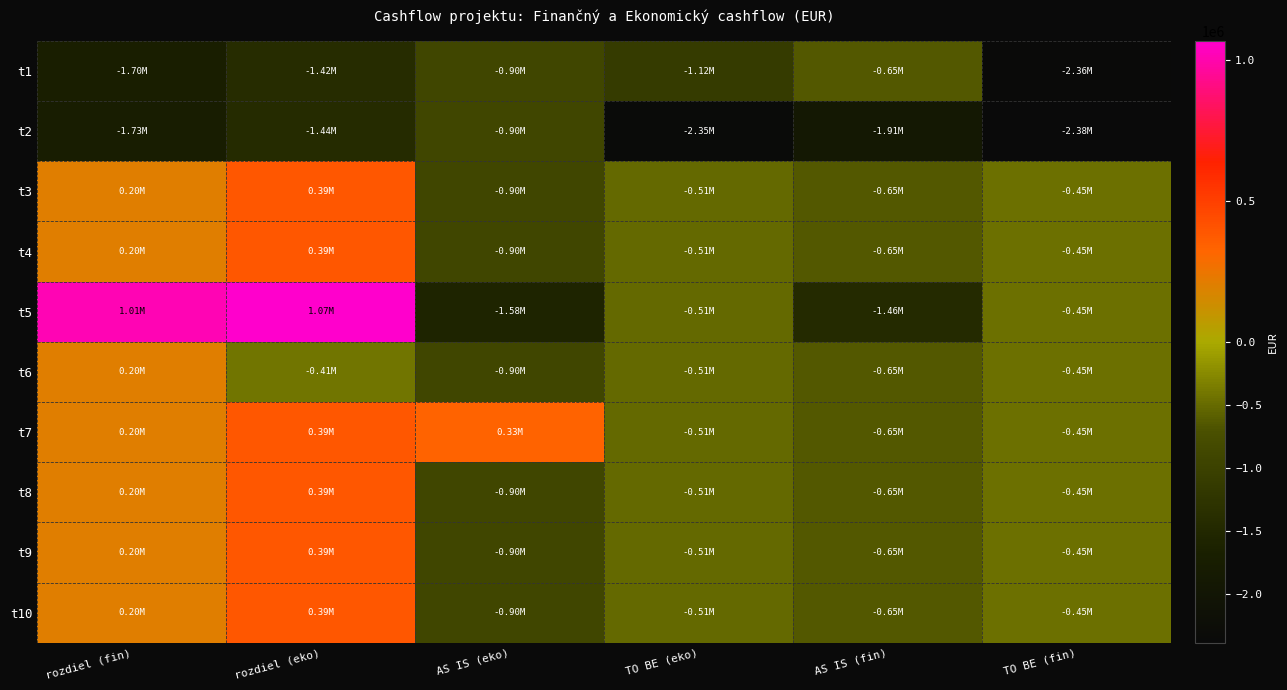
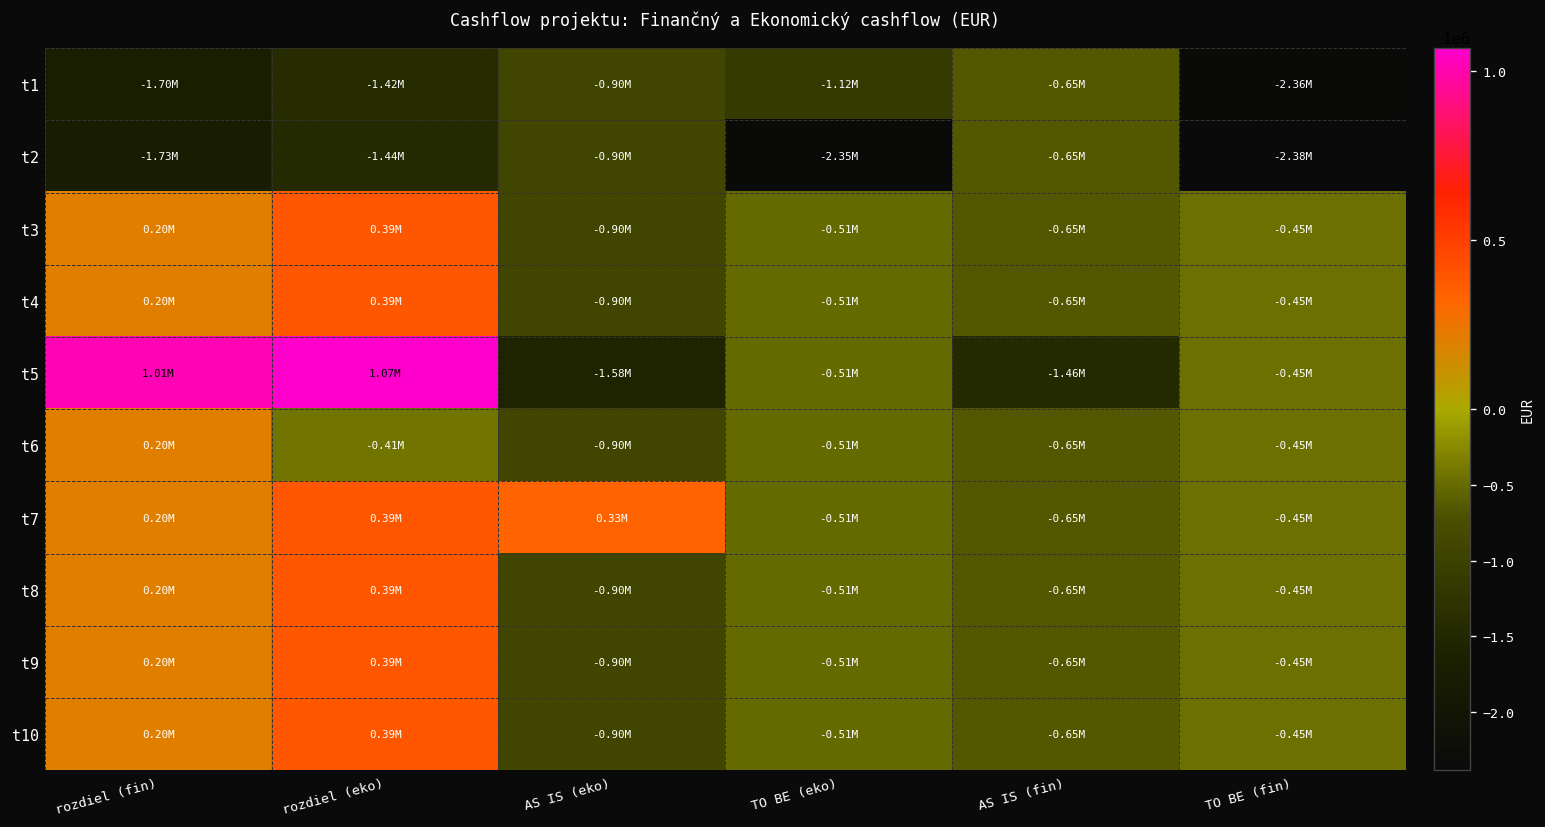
t2, AS IS (fin): -1.91M -> -0.65M
